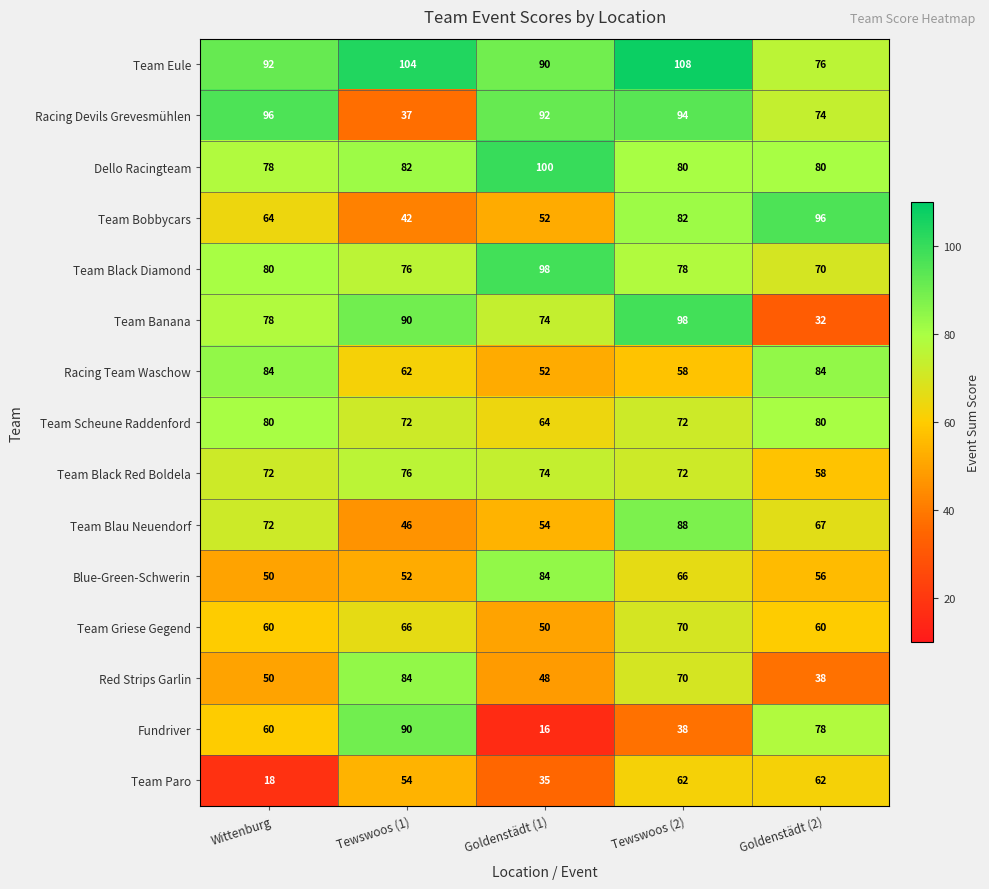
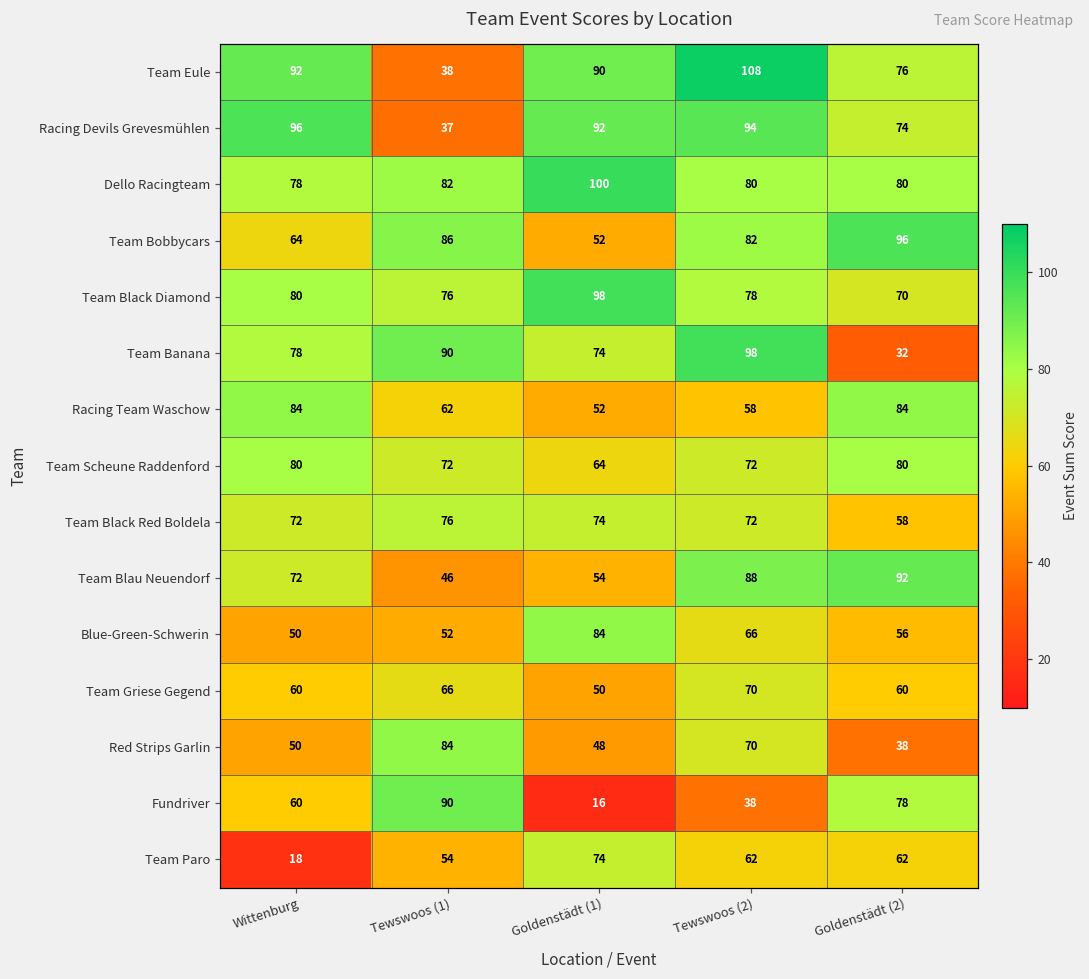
Team Eule, Tewswoos (1): 104 -> 38
Team Bobbycars, Tewswoos (1): 42 -> 86
Team Blau Neuendorf, Goldenstädt (2): 67 -> 92
Team Paro, Goldenstädt (1): 35 -> 74
